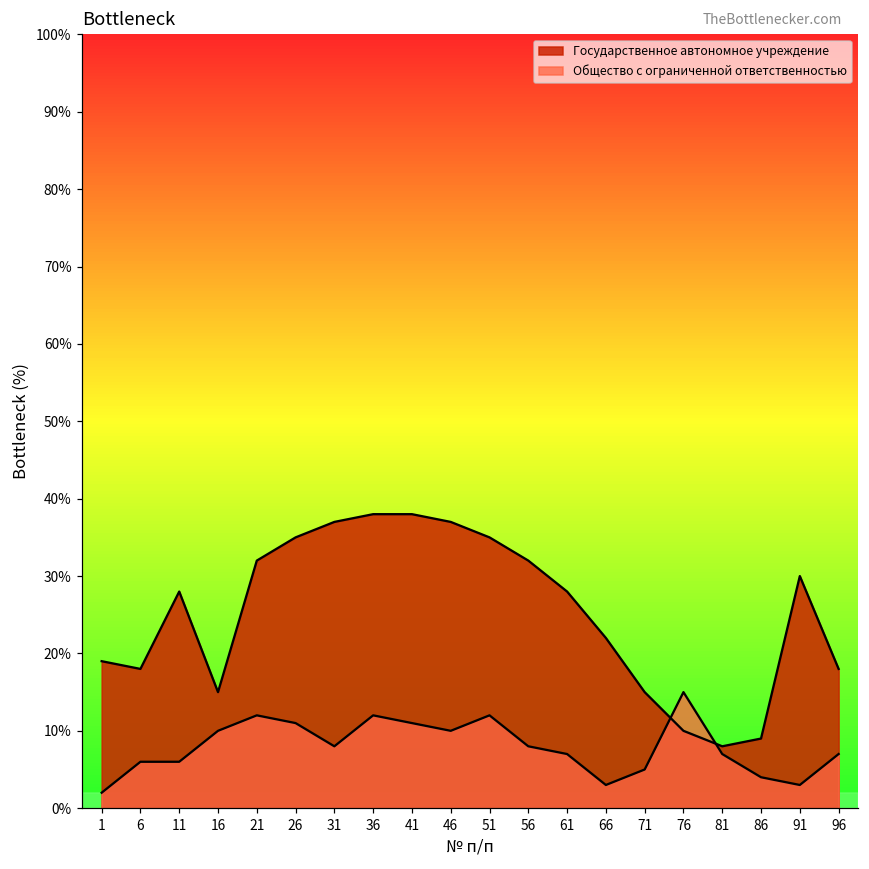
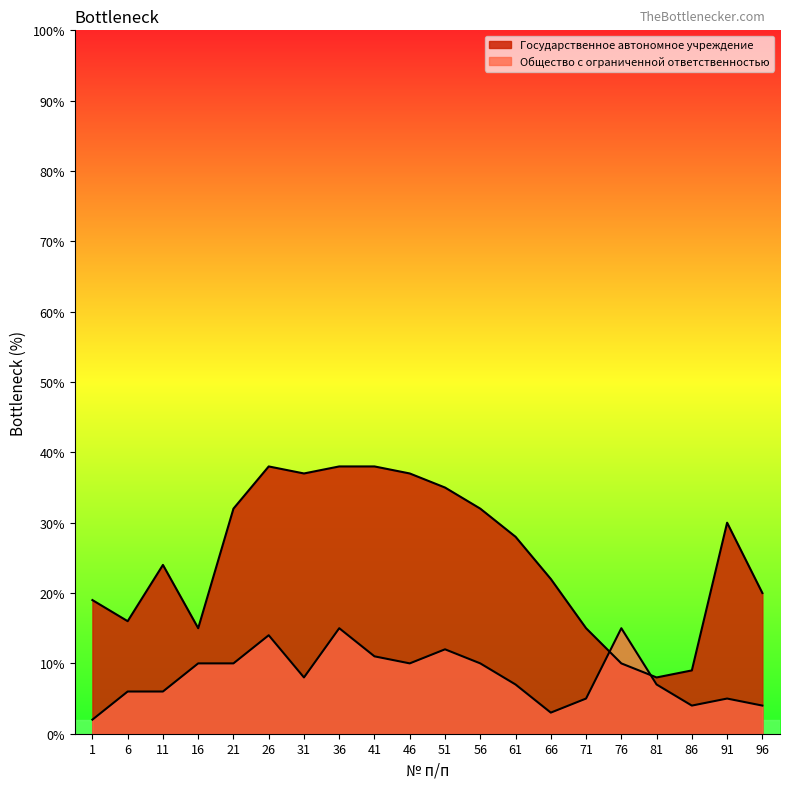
Государственное автономное учреждение, 6: 18% -> 16%
Государственное автономное учреждение, 11: 28% -> 24%
Общество с ограниченной ответственностью, 21: 12% -> 10%
Государственное автономное учреждение, 26: 35% -> 38%
Общество с ограниченной ответственностью, 26: 11% -> 14%
Общество с ограниченной ответственностью, 36: 12% -> 15%
Общество с ограниченной ответственностью, 56: 8% -> 10%
Общество с ограниченной ответственностью, 91: 3% -> 5%
Государственное автономное учреждение, 96: 18% -> 20%
Общество с ограниченной ответственностью, 96: 7% -> 4%
